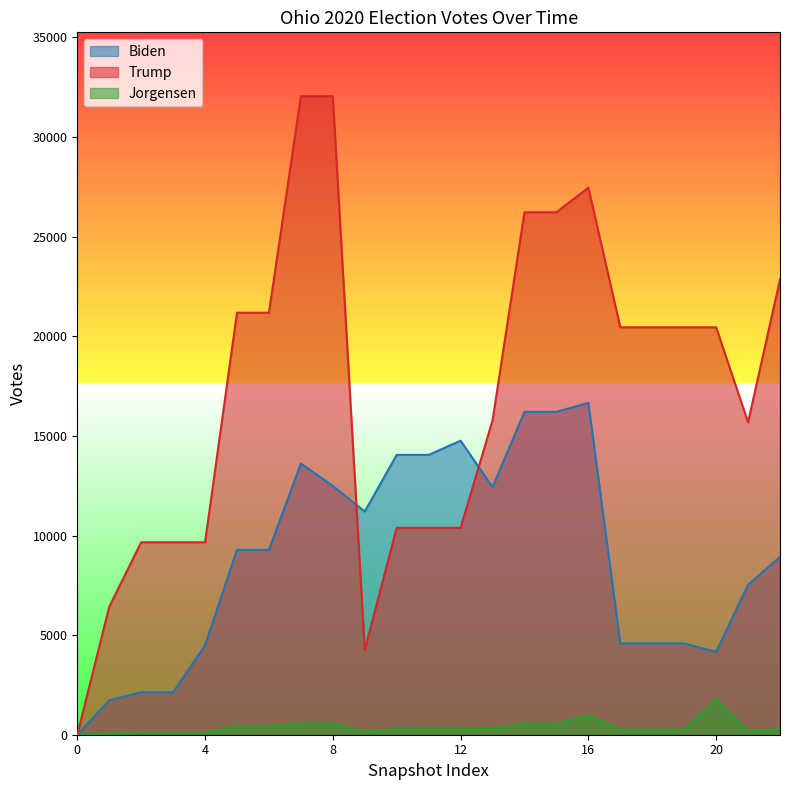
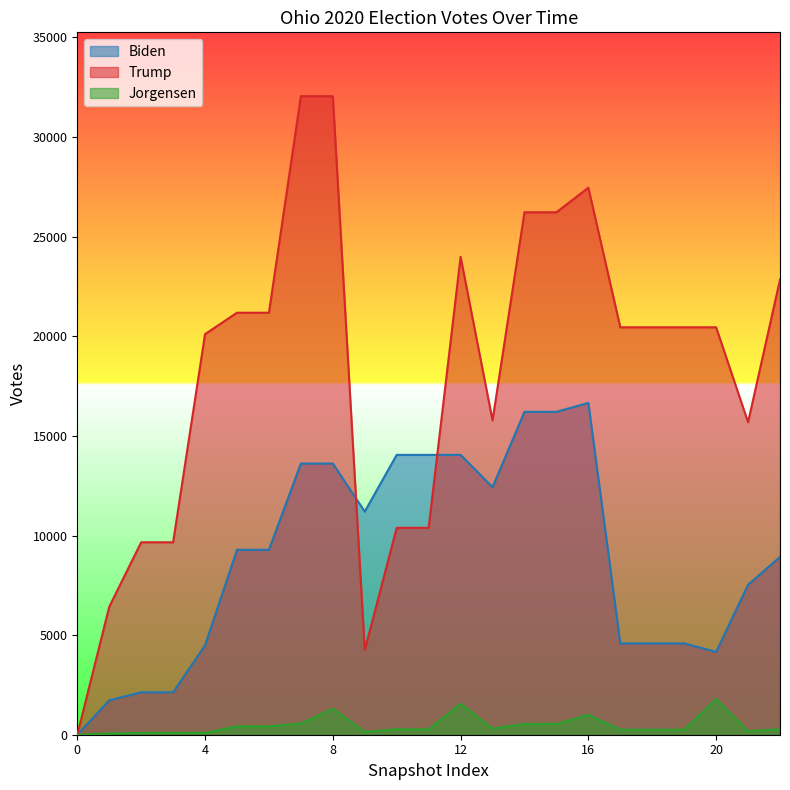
Trump, 4: 9700 -> 20100
Biden, 8: 12500 -> 13600
Jorgensen, 8: 600 -> 1300
Biden, 12: 14800 -> 14000
Trump, 12: 10400 -> 24000
Jorgensen, 12: 300 -> 1600
